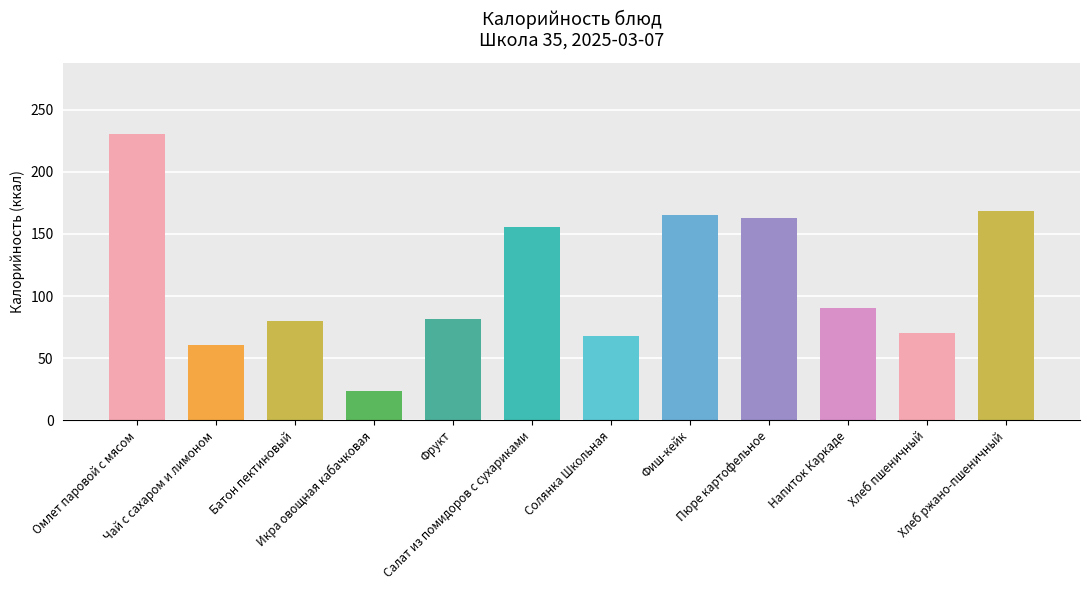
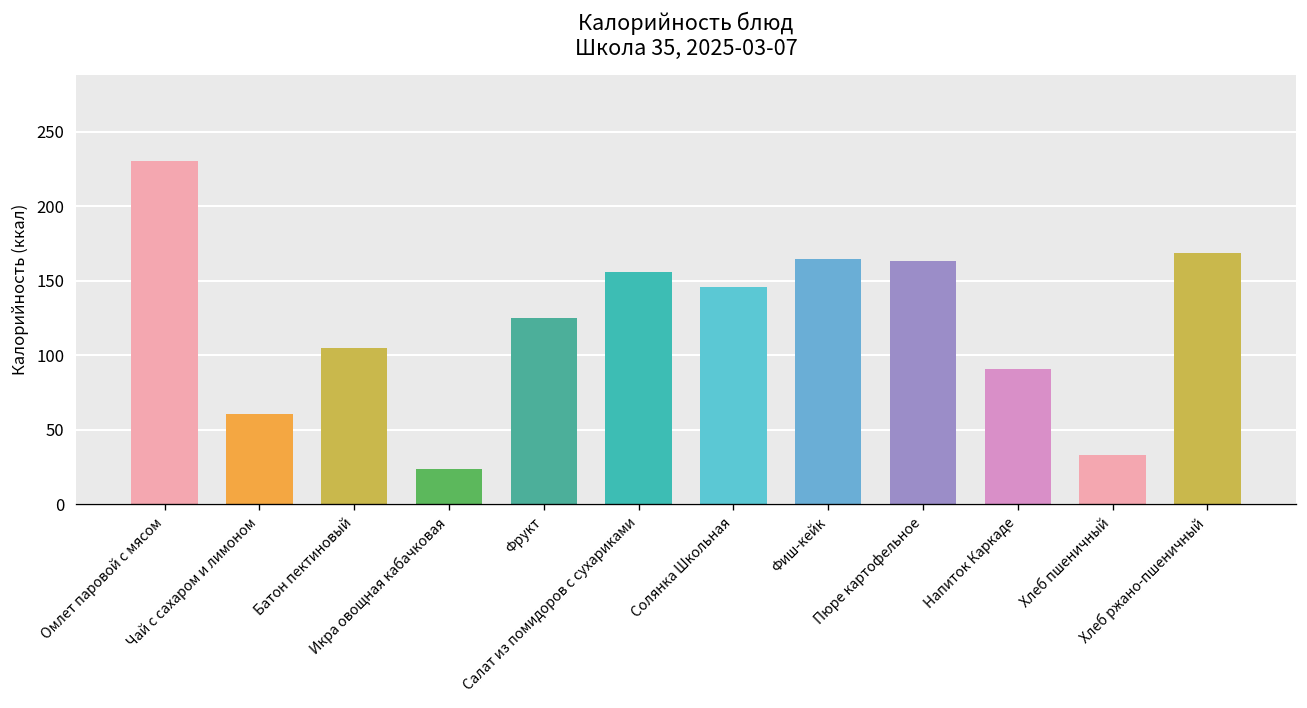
Батон пектиновый: 80 -> 105
Фрукт: 82 -> 125
Солянка Школьная: 68 -> 146
Хлеб пшеничный: 70 -> 33
